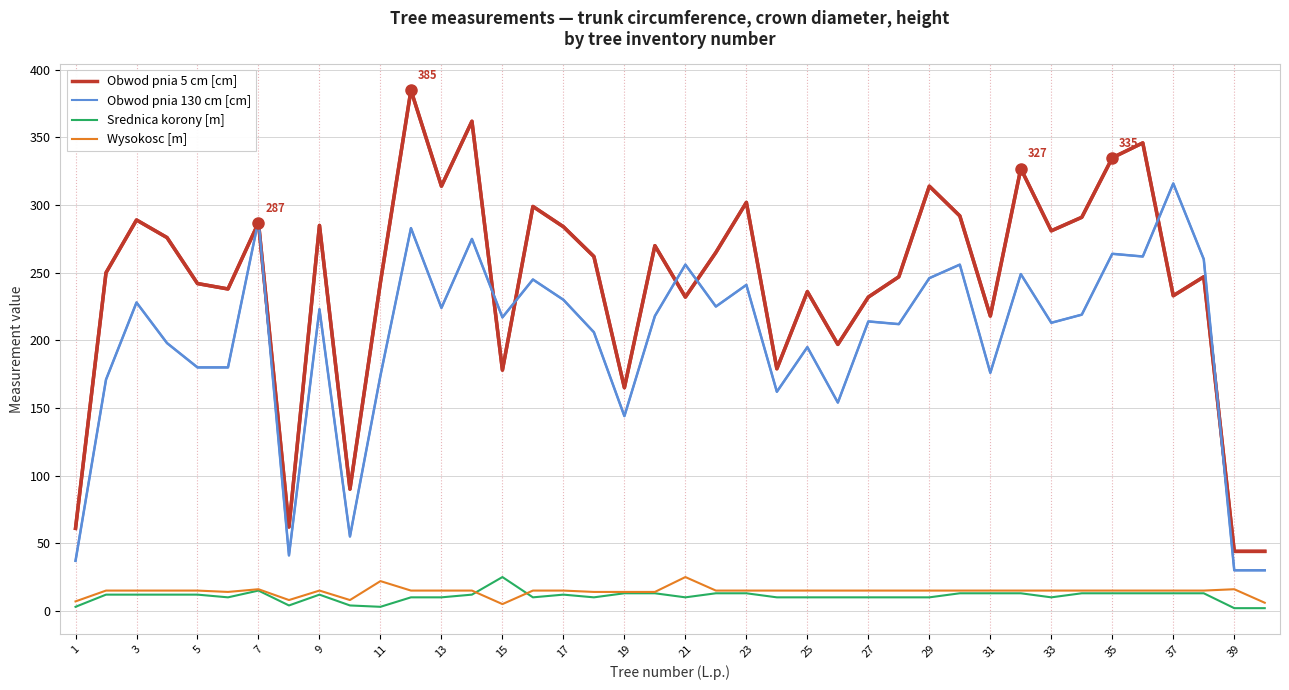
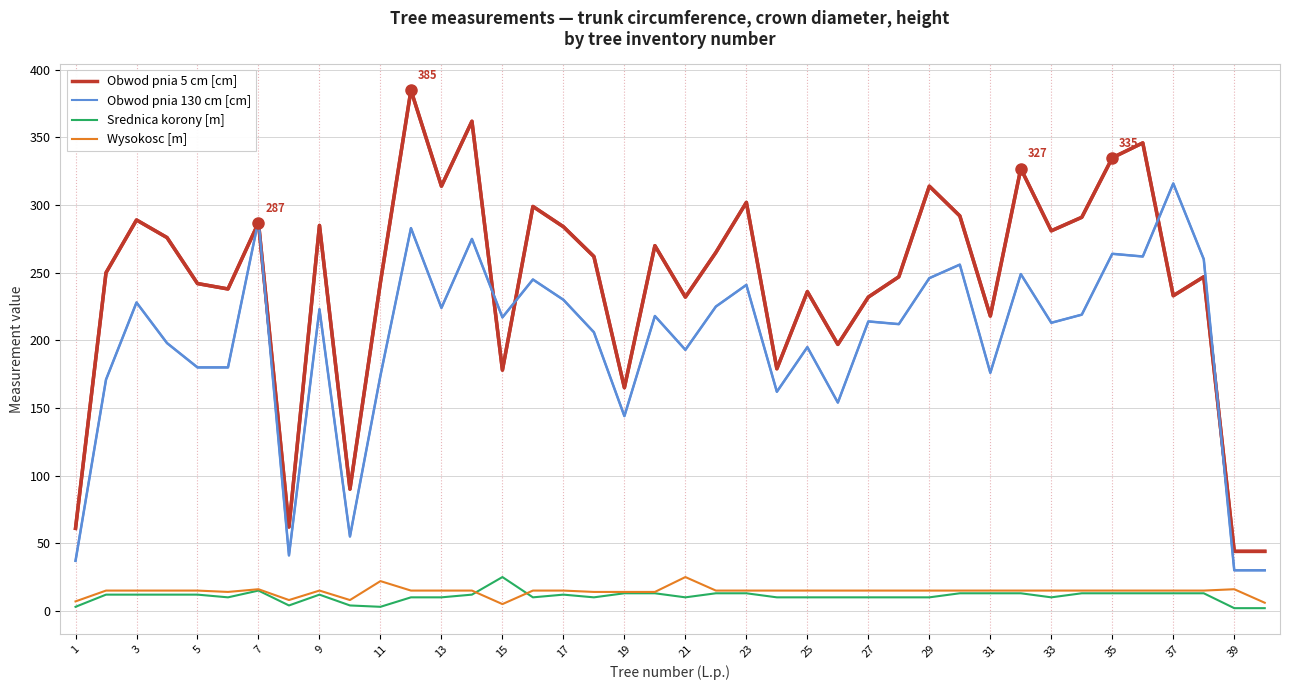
Obwod pnia 130 cm [cm], 21: 256 -> 193
